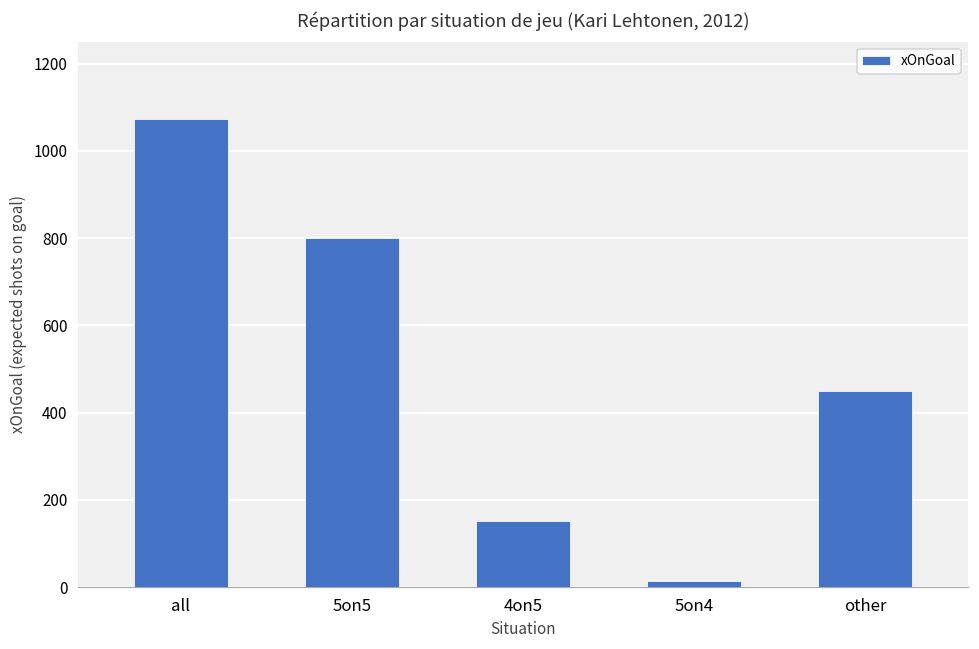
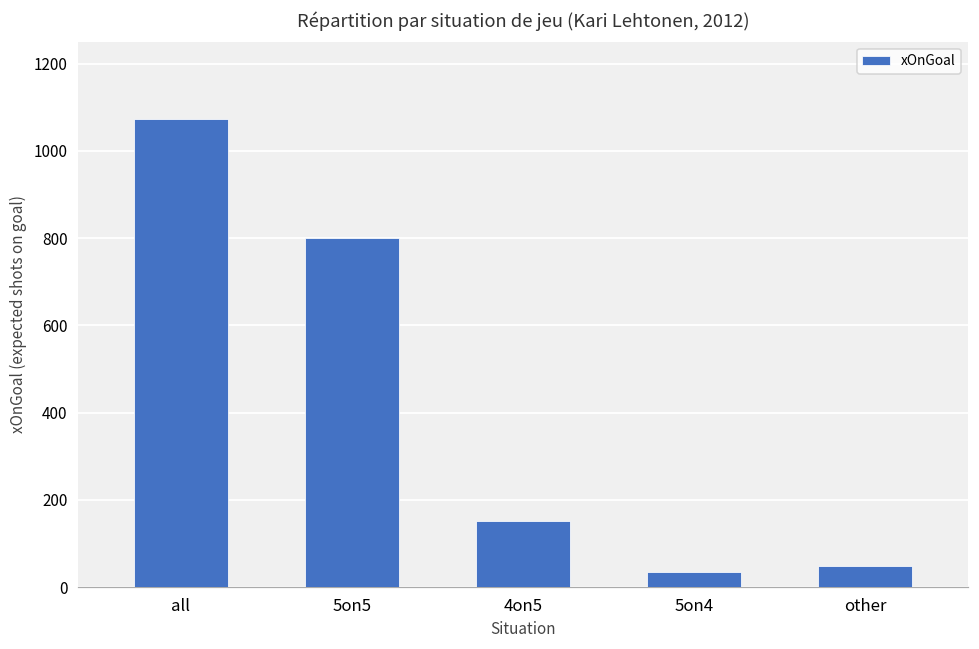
5on4: 10 -> 30
other: 450 -> 50
